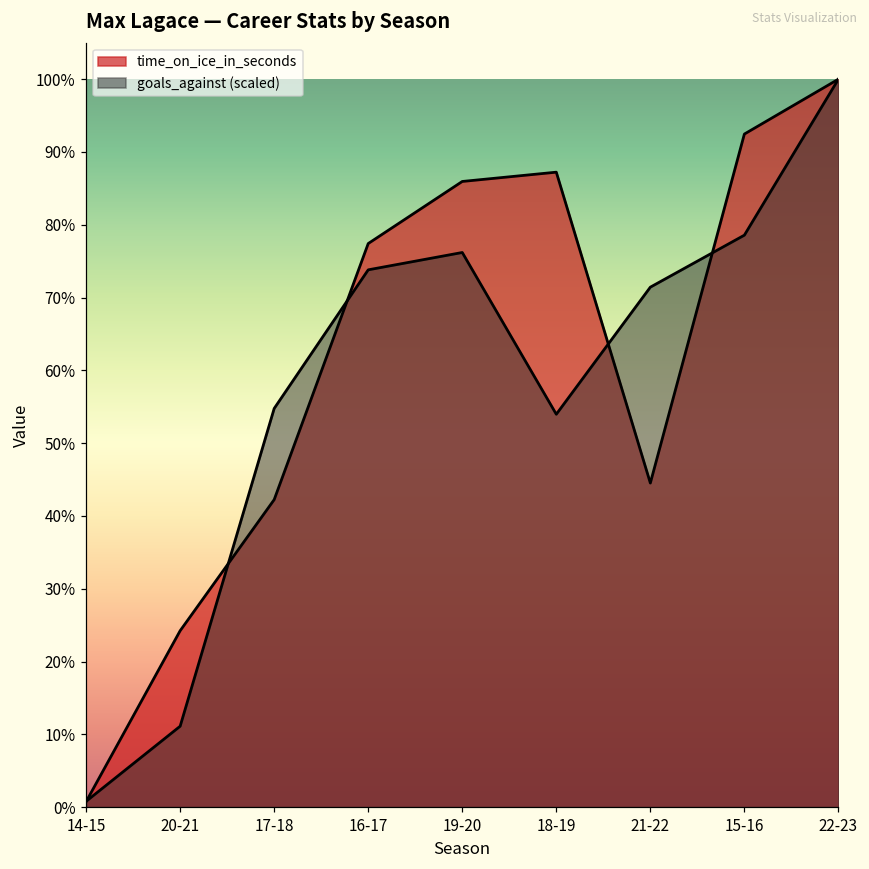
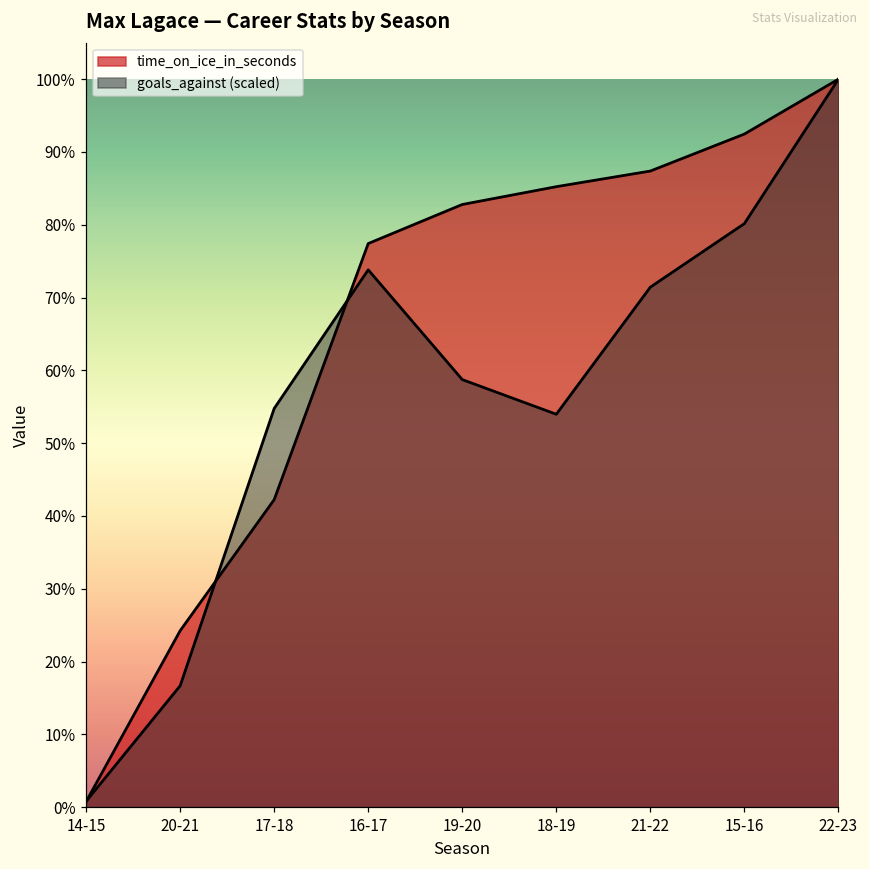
goals_against (scaled), 20-21: 11% -> 17%
time_on_ice_in_seconds, 19-20: 86% -> 83%
goals_against (scaled), 19-20: 76% -> 59%
time_on_ice_in_seconds, 18-19: 87% -> 85%
time_on_ice_in_seconds, 21-22: 45% -> 87%
goals_against (scaled), 15-16: 79% -> 80%
